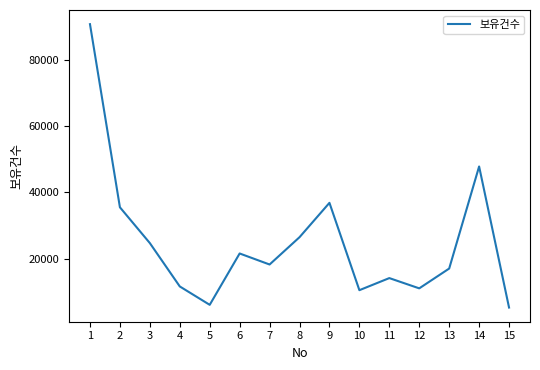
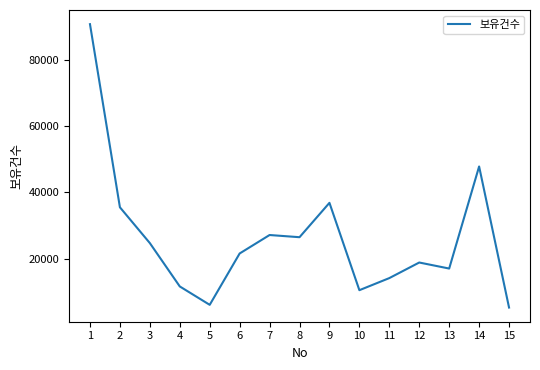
7: 18000 -> 27000
12: 11000 -> 19000
